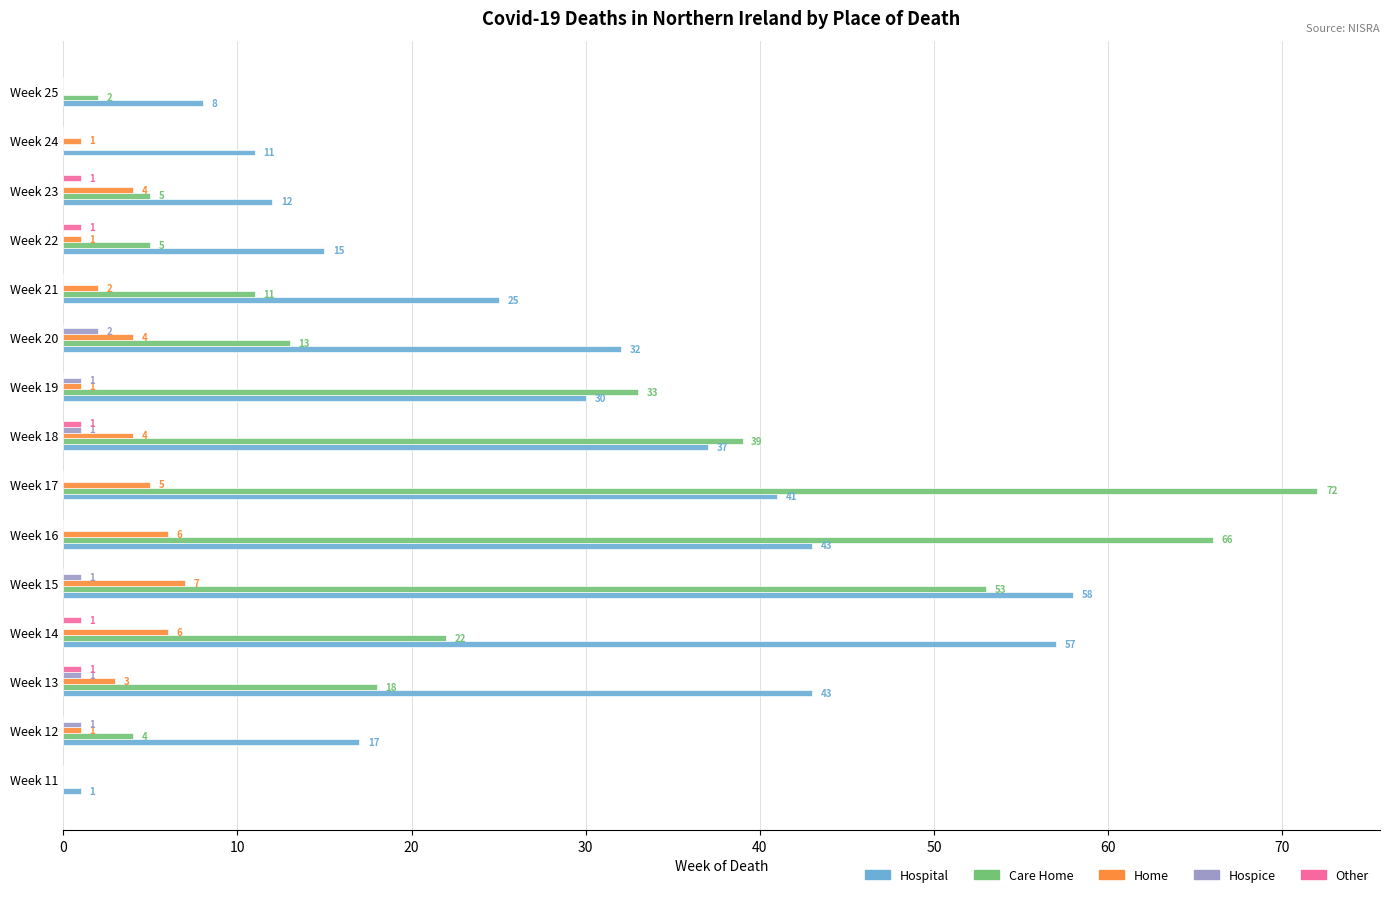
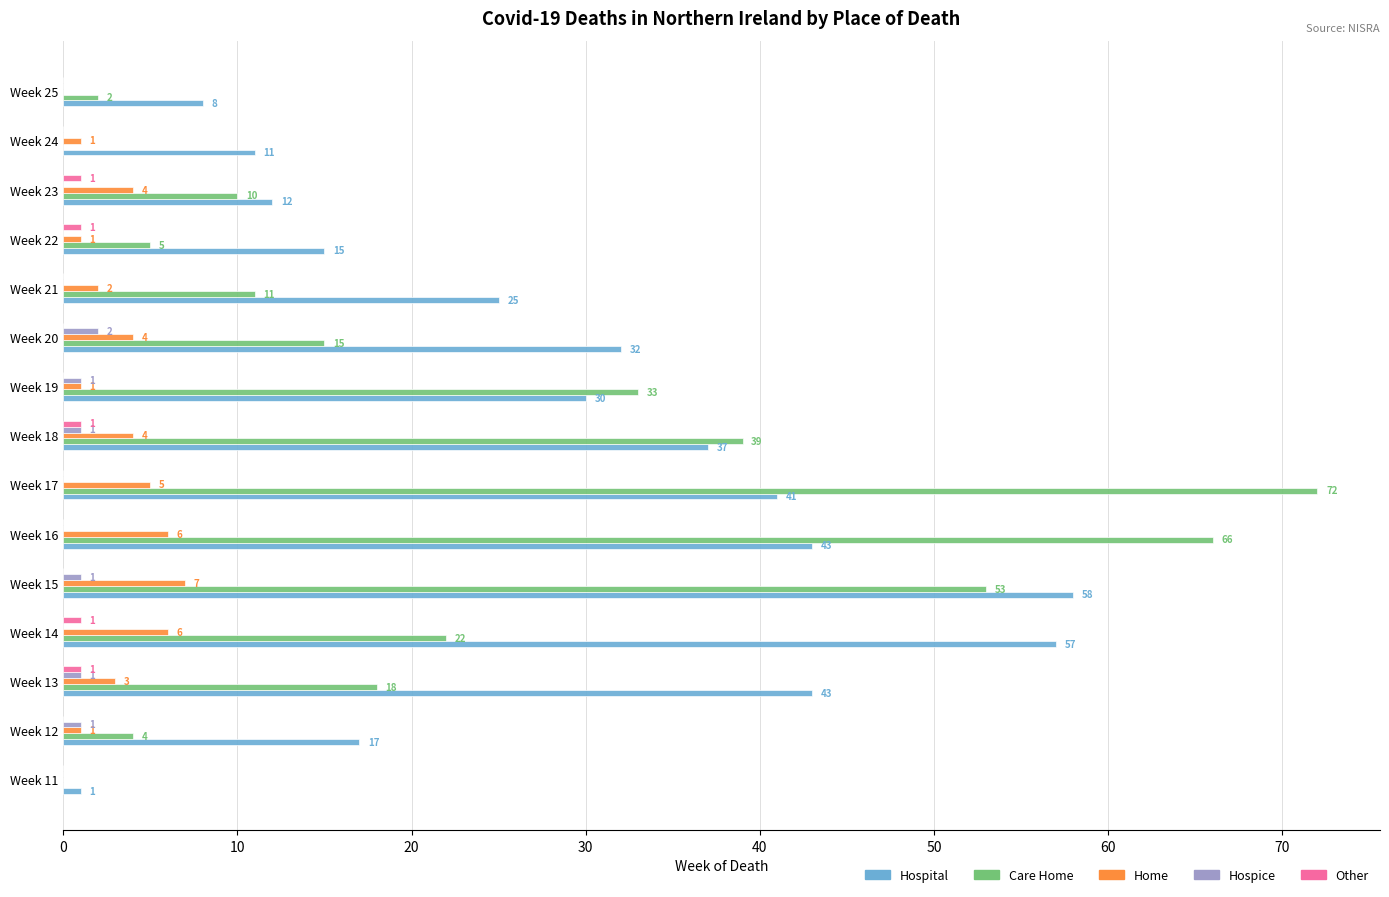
Care Home, Week 23: 5 -> 10
Care Home, Week 20: 13 -> 15
